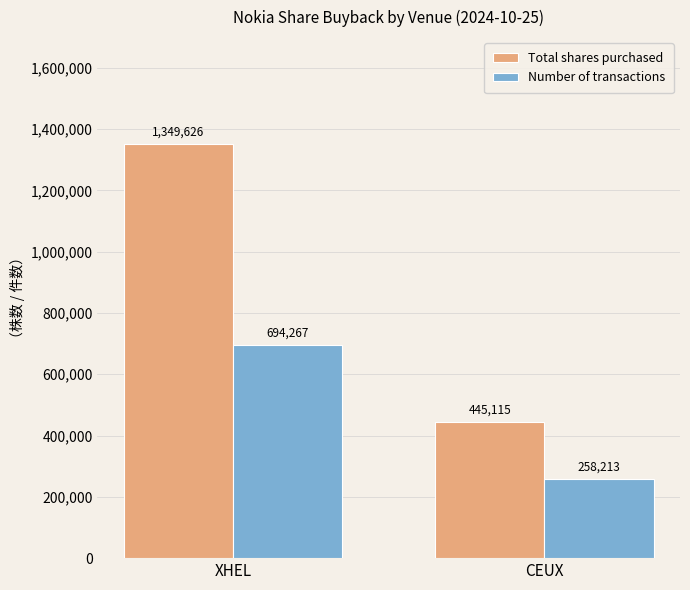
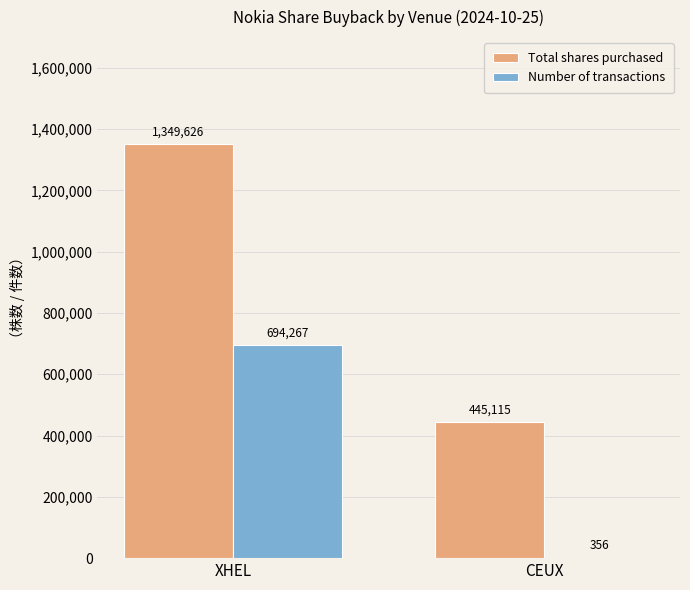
Number of transactions, CEUX: 258,213 -> 356
